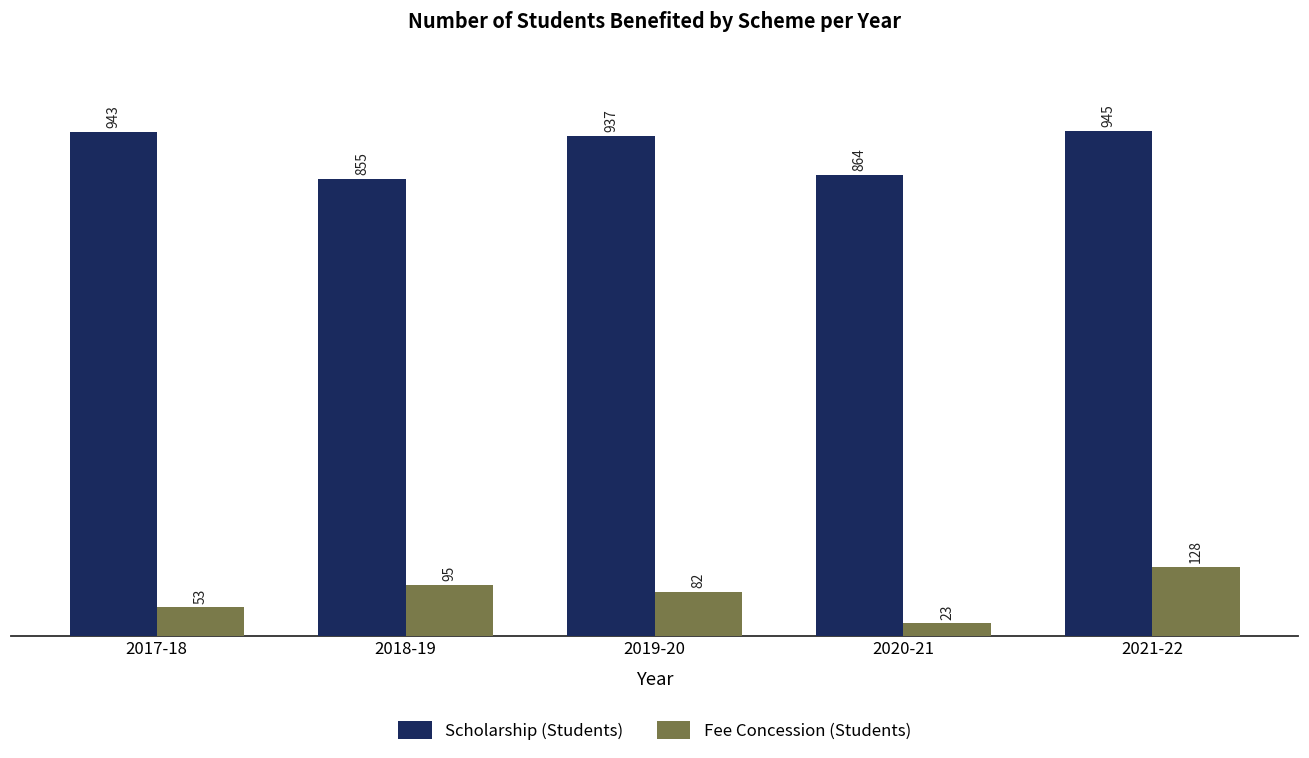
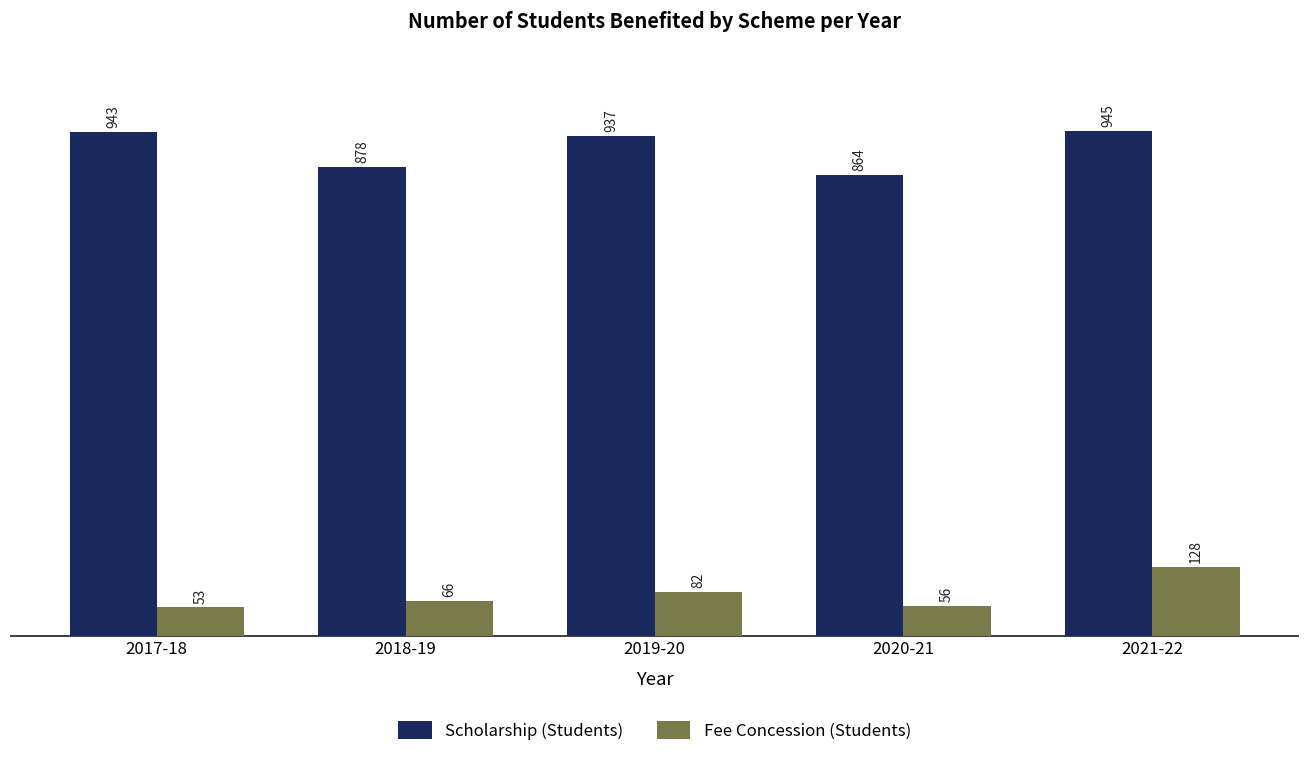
Scholarship (Students), 2018-19: 855 -> 878
Fee Concession (Students), 2018-19: 95 -> 66
Fee Concession (Students), 2020-21: 23 -> 56
